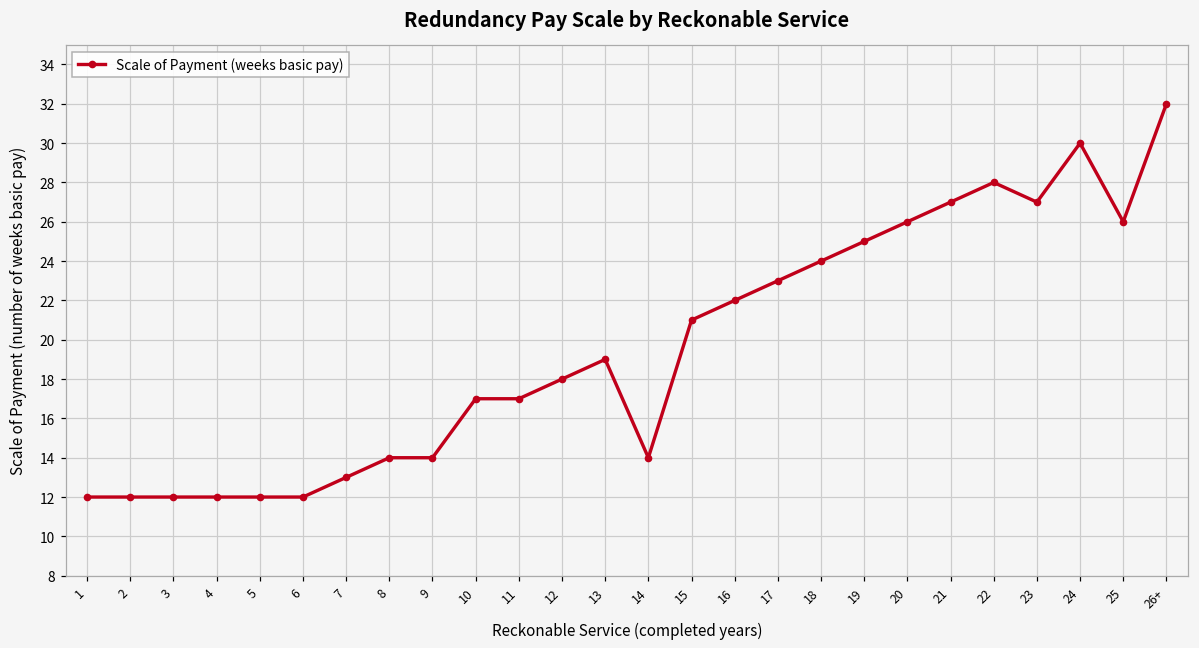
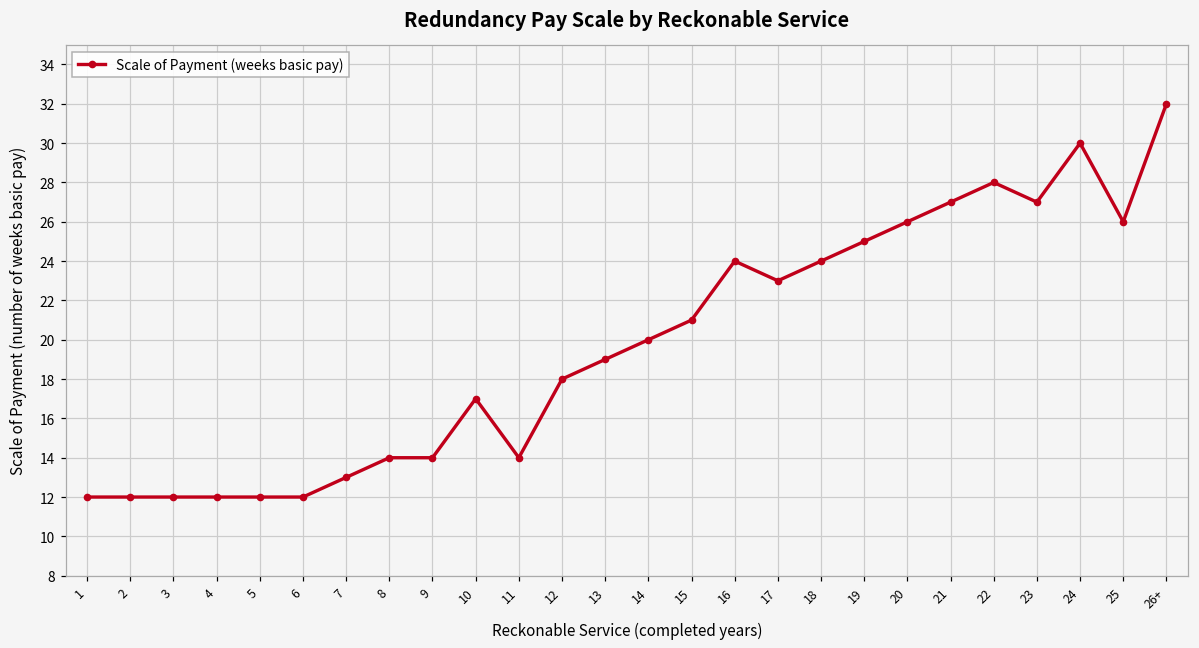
11: 17 -> 14
14: 14 -> 20
16: 22 -> 24
